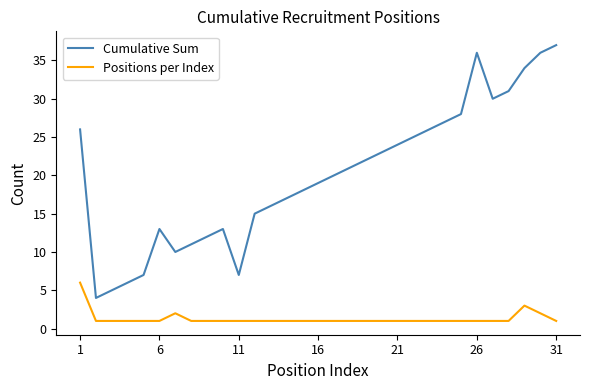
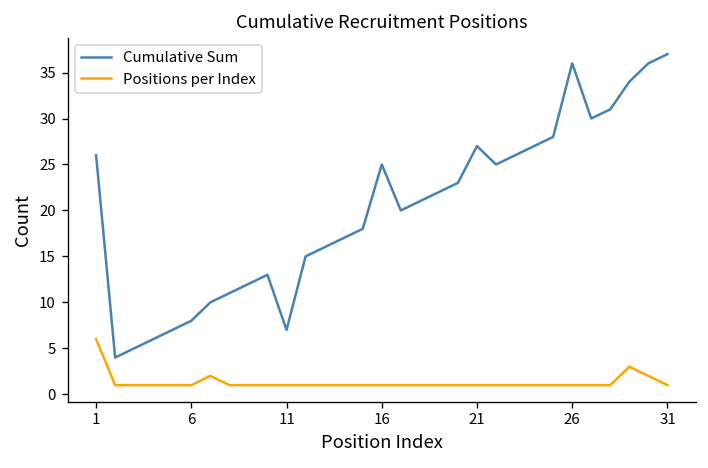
Cumulative Sum, 6: 13 -> 8
Cumulative Sum, 16: 19 -> 25
Cumulative Sum, 21: 24 -> 27
